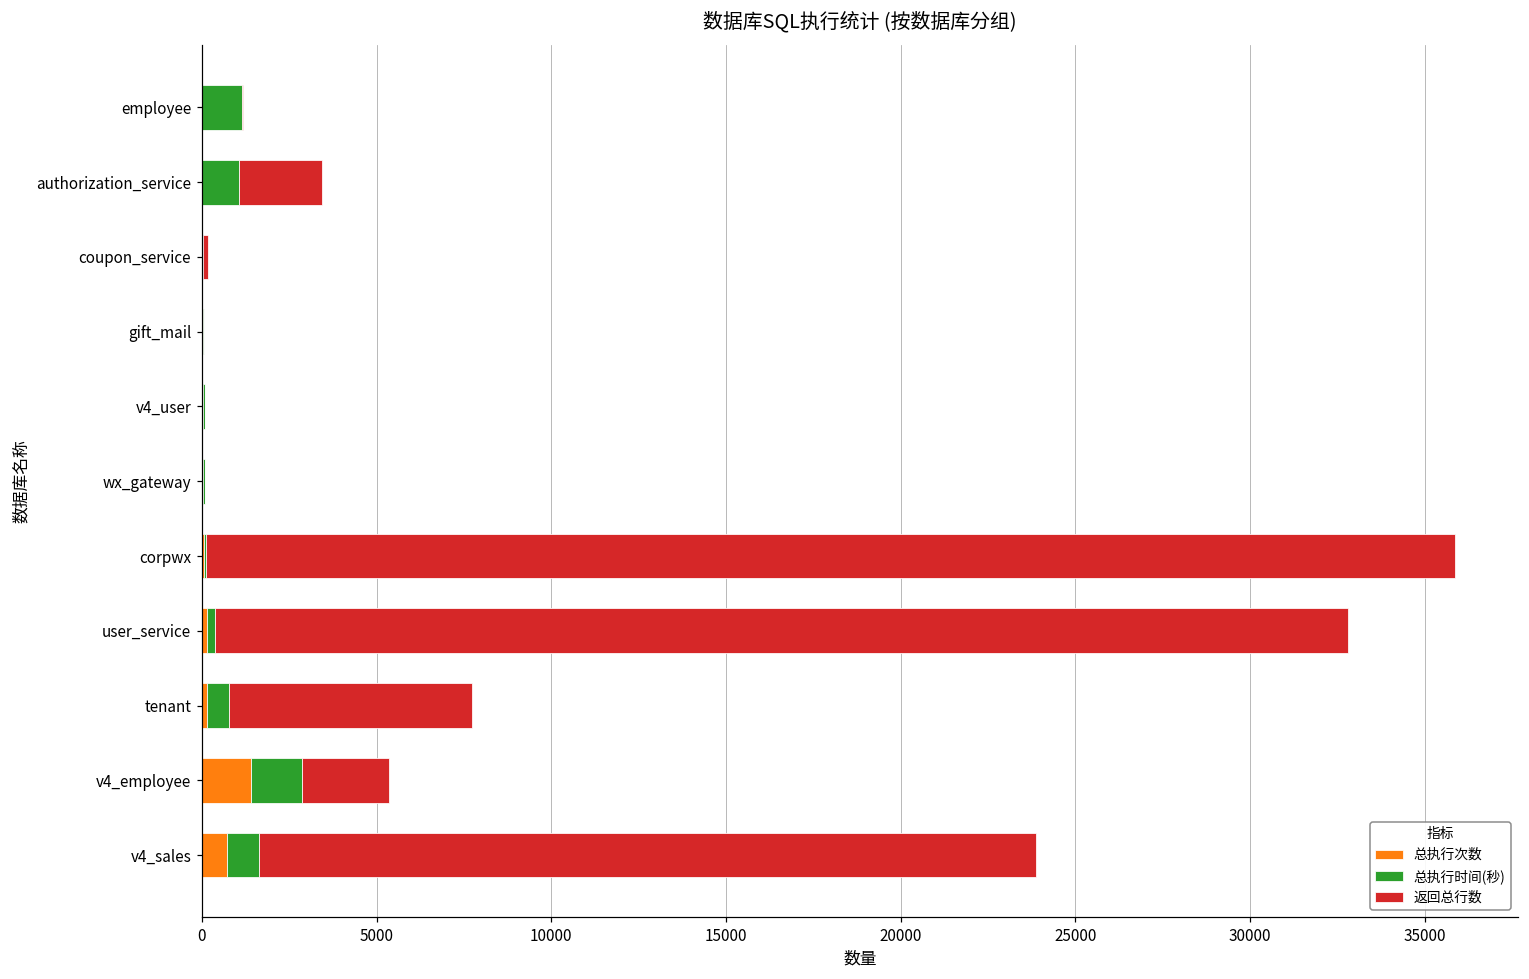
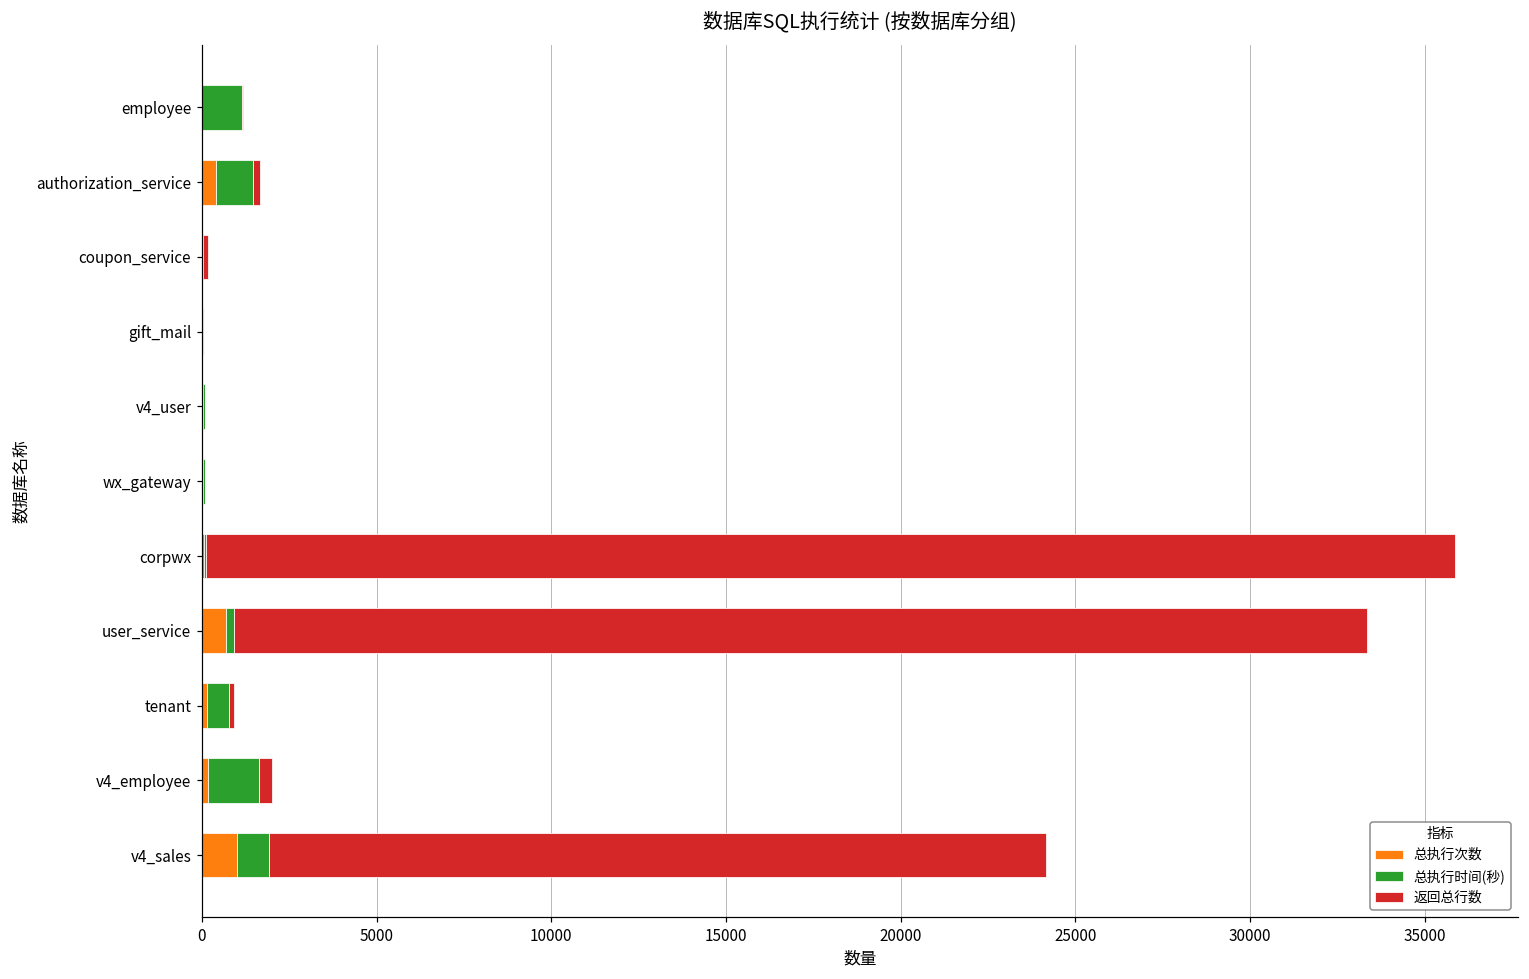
总执行次数, authorization_service: 0 -> 400
返回总行数, authorization_service: 2400 -> 200
总执行次数, user_service: 100 -> 700
返回总行数, tenant: 7000 -> 200
总执行次数, v4_employee: 1400 -> 200
返回总行数, v4_employee: 2500 -> 400
总执行次数, v4_sales: 700 -> 1000
